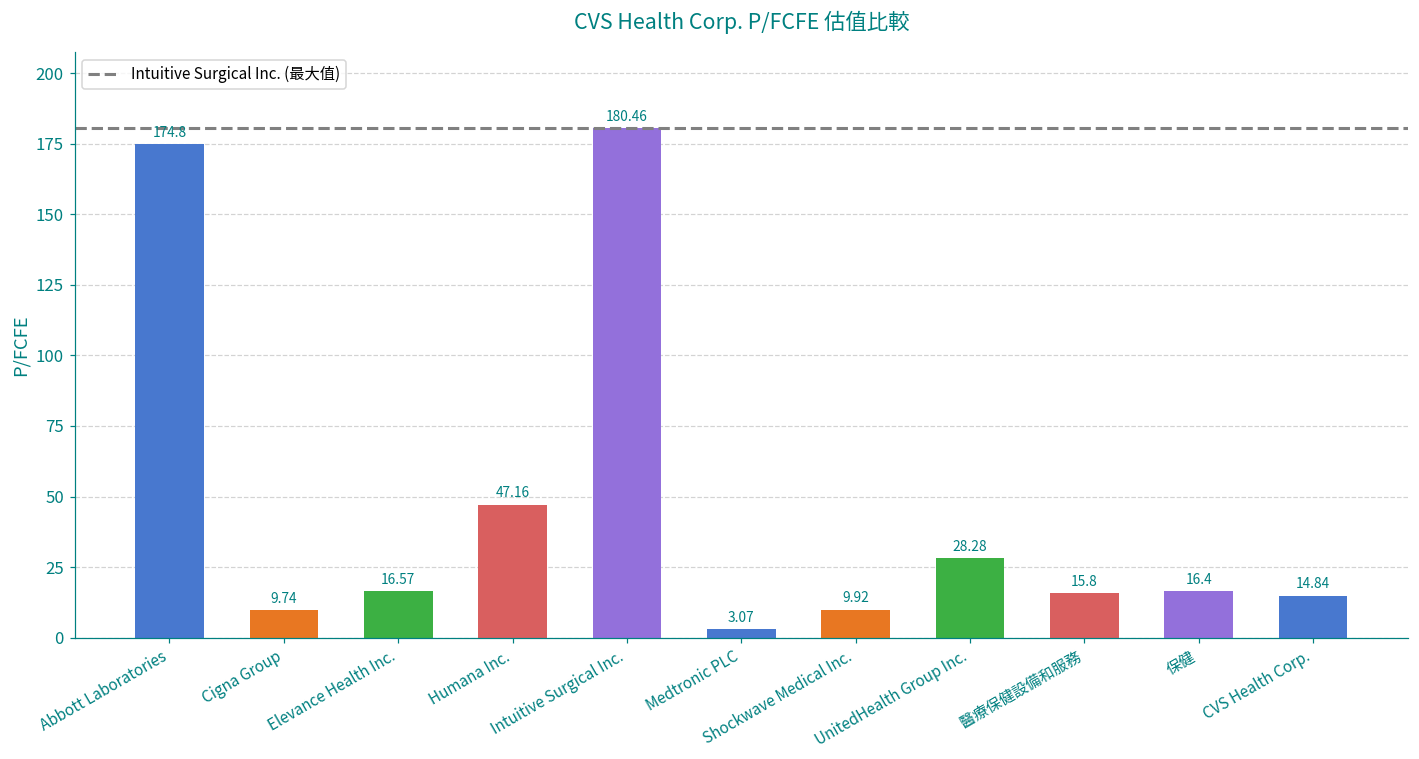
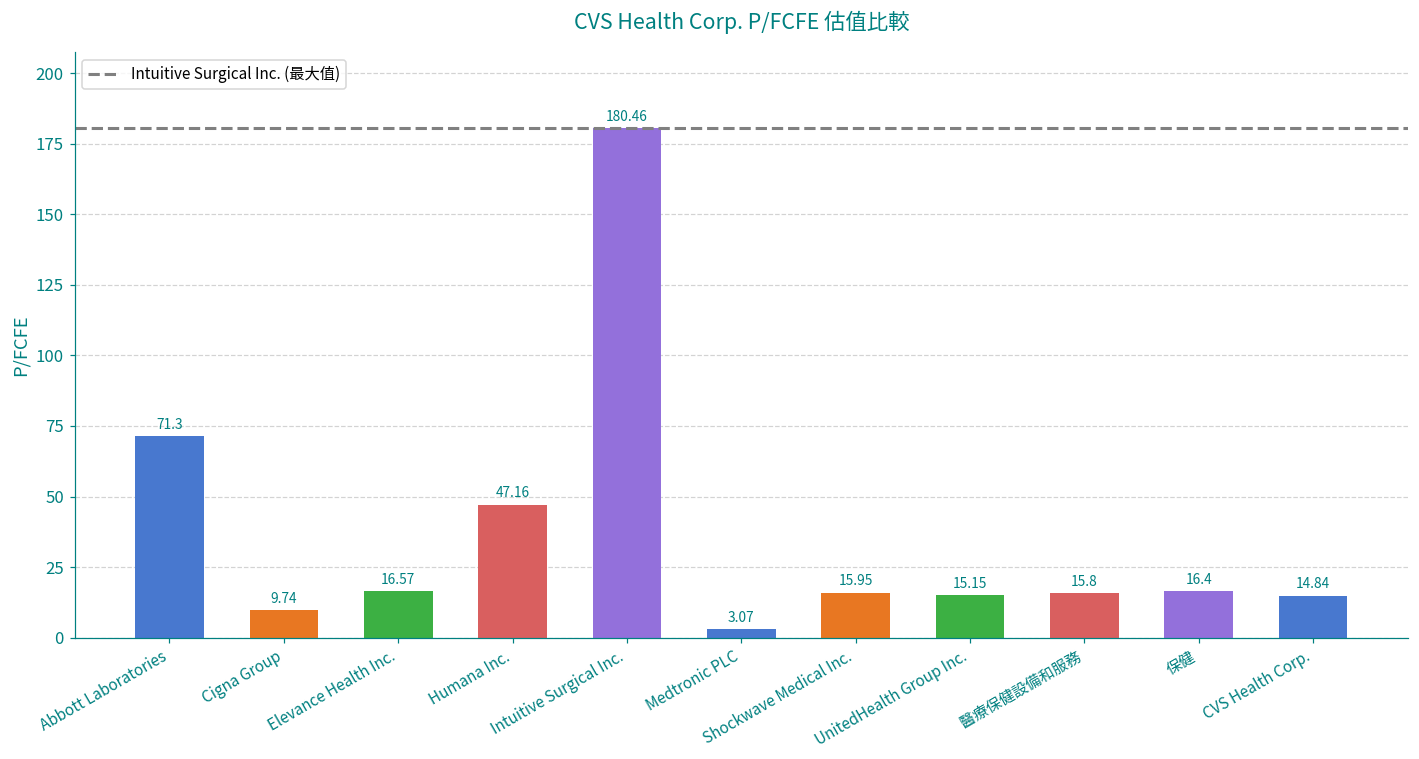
Abbott Laboratories: 174.8 -> 71.3
Shockwave Medical Inc.: 9.92 -> 15.95
UnitedHealth Group Inc.: 28.28 -> 15.15
